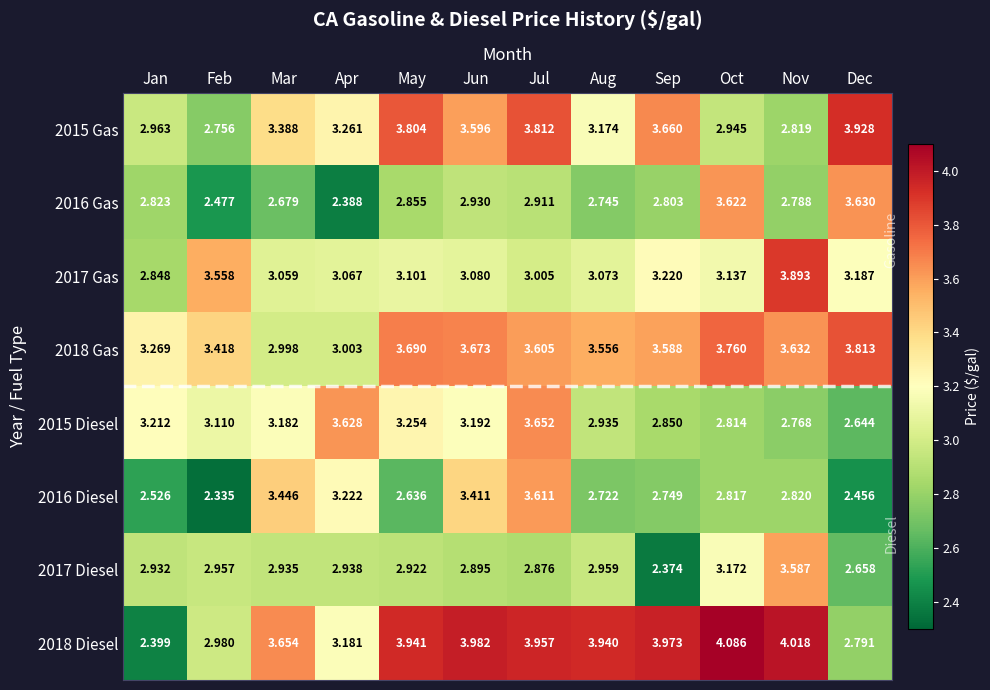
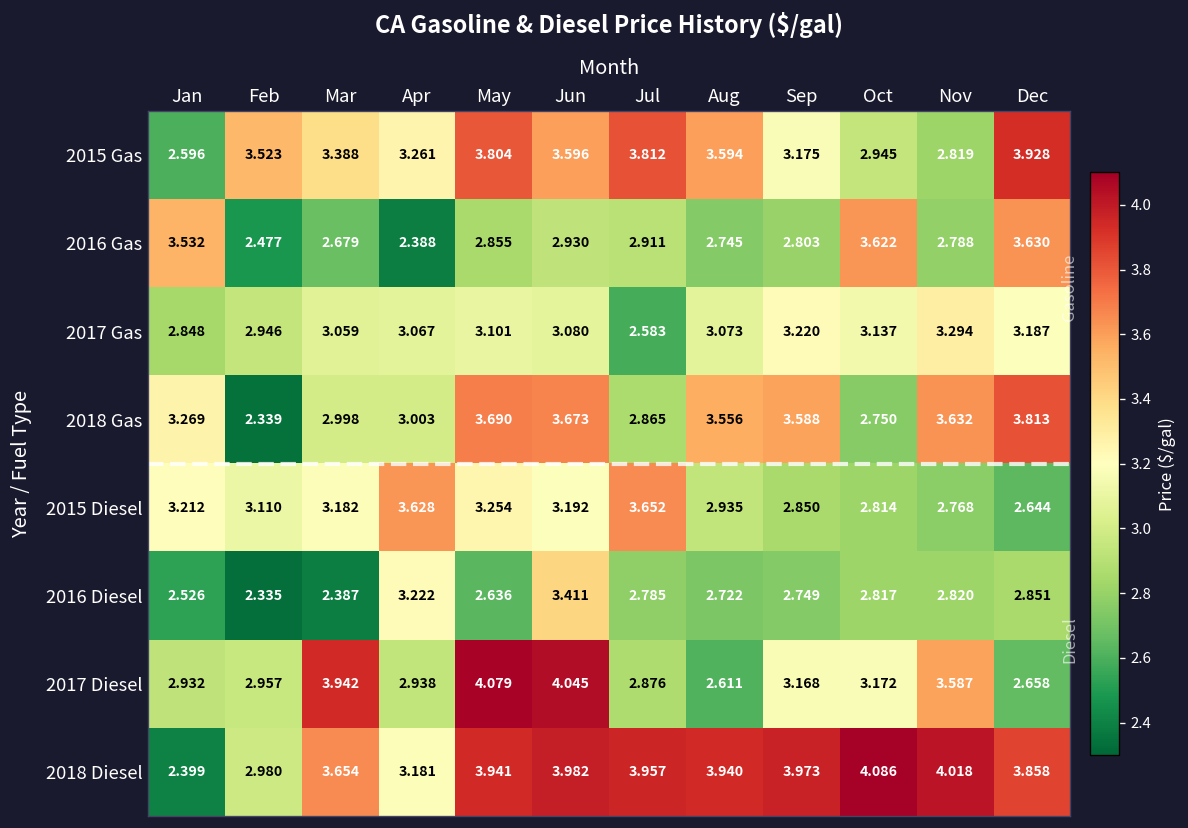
2015 Gas, Jan: 2.963 -> 2.596
2015 Gas, Feb: 2.756 -> 3.523
2015 Gas, Aug: 3.174 -> 3.594
2015 Gas, Sep: 3.660 -> 3.175
2016 Gas, Jan: 2.823 -> 3.532
2017 Gas, Feb: 3.558 -> 2.946
2017 Gas, Jul: 3.005 -> 2.583
2017 Gas, Nov: 3.893 -> 3.294
2018 Gas, Feb: 3.418 -> 2.339
2018 Gas, Jul: 3.605 -> 2.865
2018 Gas, Oct: 3.760 -> 2.750
2016 Diesel, Mar: 3.446 -> 2.387
2016 Diesel, Jul: 3.611 -> 2.785
2016 Diesel, Dec: 2.456 -> 2.851
2017 Diesel, Mar: 2.935 -> 3.942
2017 Diesel, May: 2.922 -> 4.079
2017 Diesel, Jun: 2.895 -> 4.045
2017 Diesel, Aug: 2.959 -> 2.611
2017 Diesel, Sep: 2.374 -> 3.168
2018 Diesel, Dec: 2.791 -> 3.858
